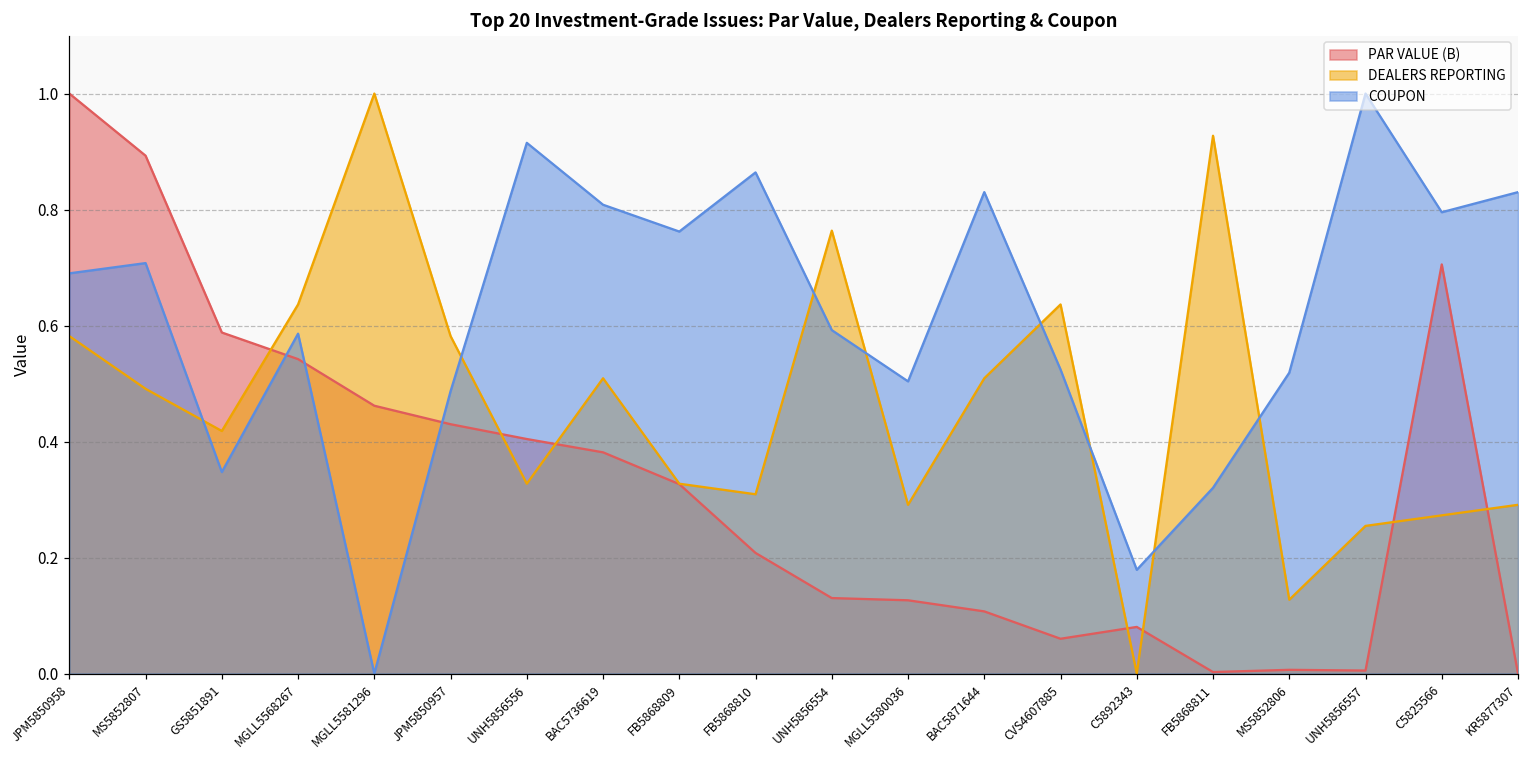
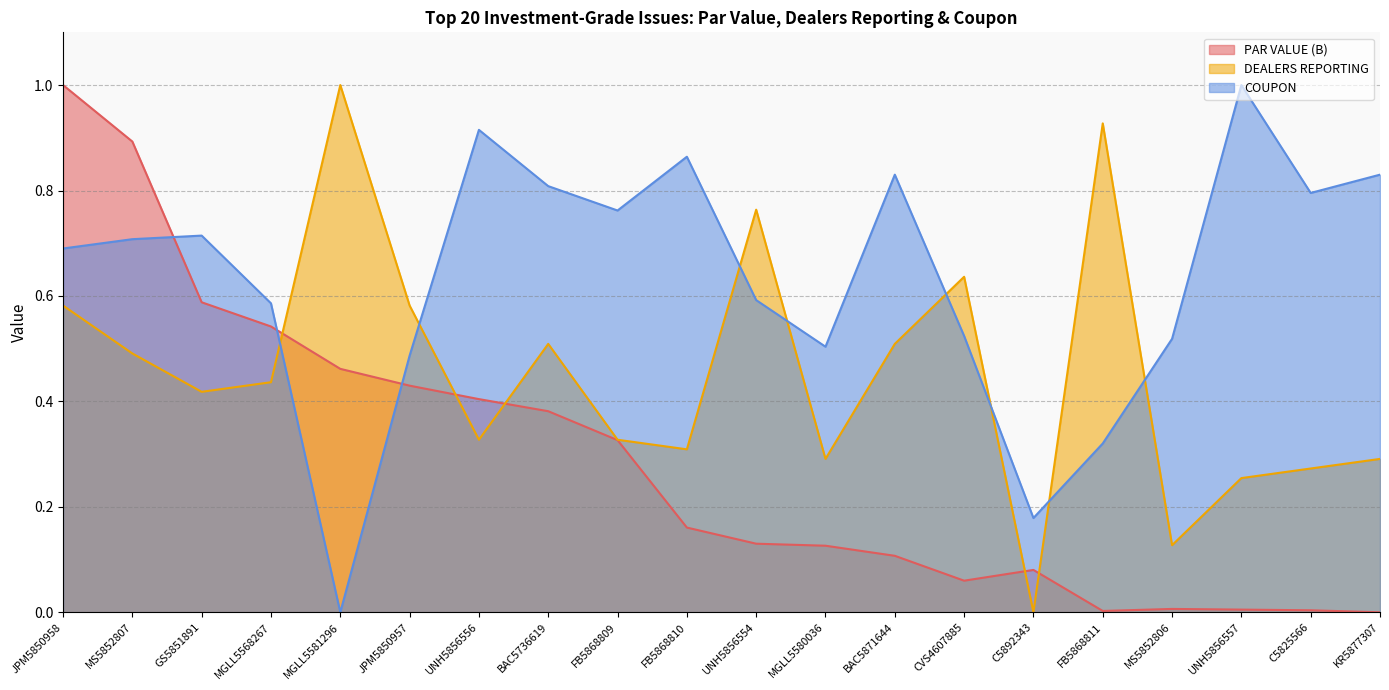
COUPON, GS5851891: 0.35 -> 0.71
DEALERS REPORTING, MGLL5568267: 0.64 -> 0.44
PAR VALUE (B), FB5868810: 0.21 -> 0.16
PAR VALUE (B), C5825566: 0.71 -> 0.00
